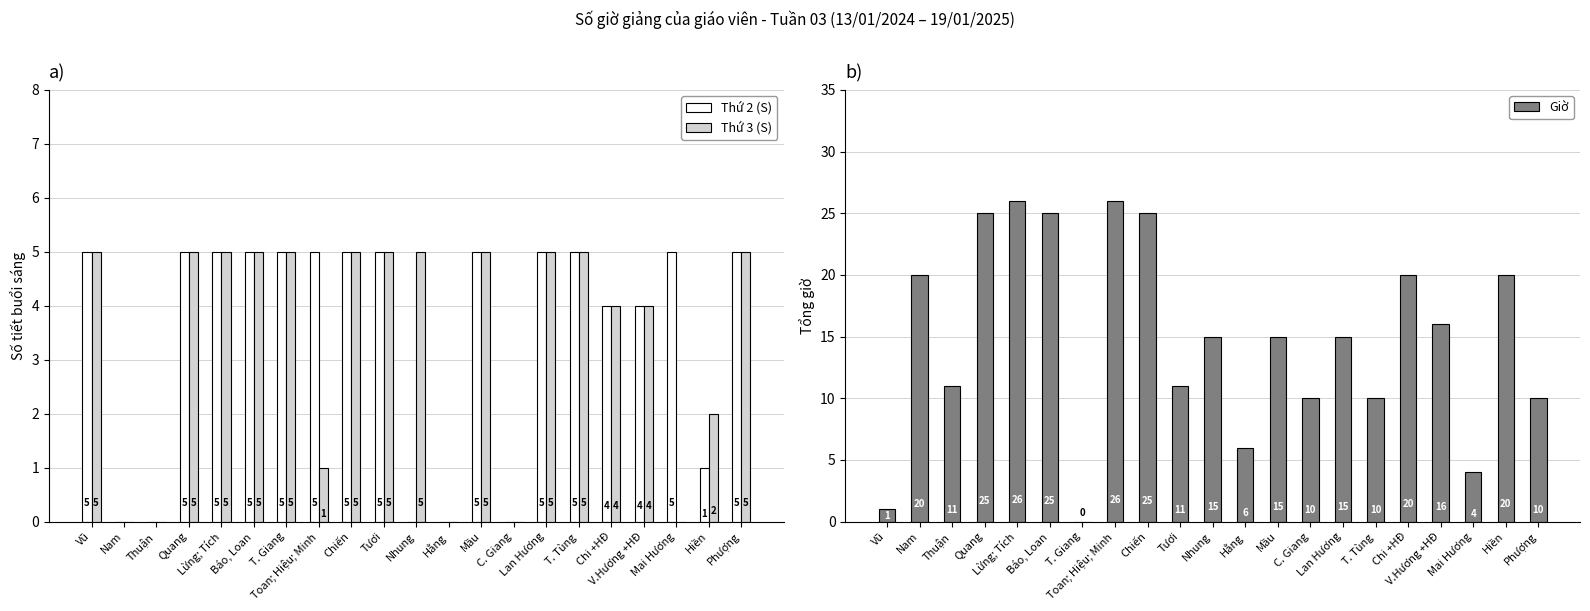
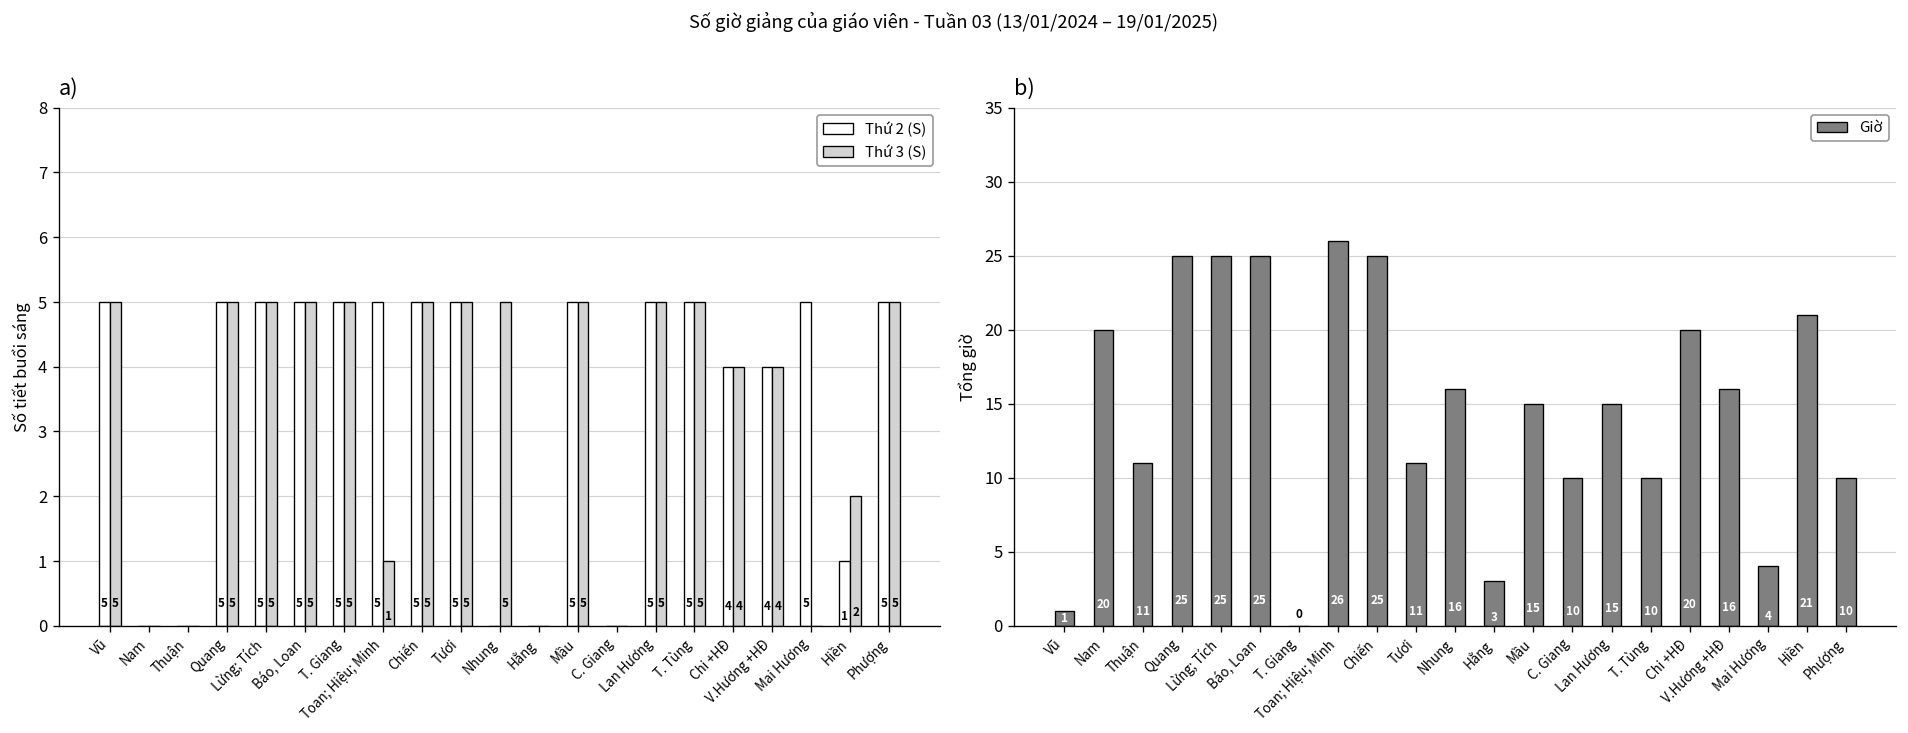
b), Lừng; Tích: 26 -> 25
b), Nhung: 15 -> 16
b), Hằng: 6 -> 3
b), Hiền: 20 -> 21
